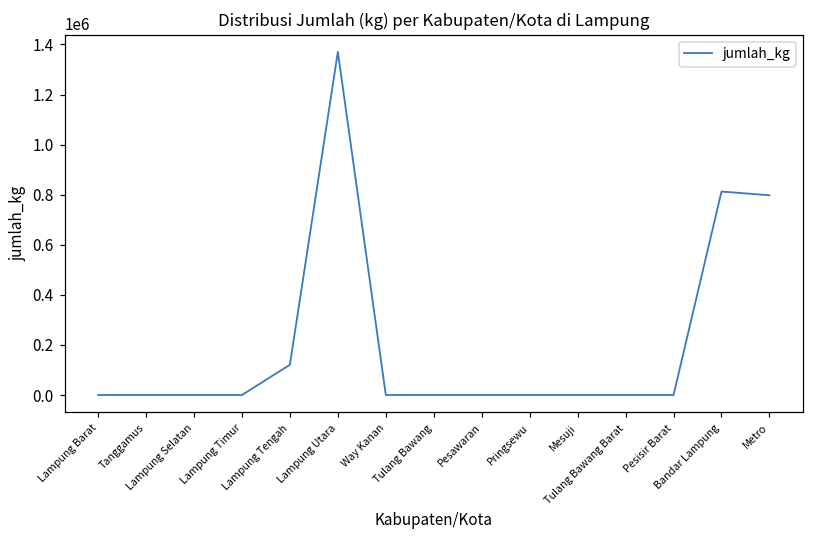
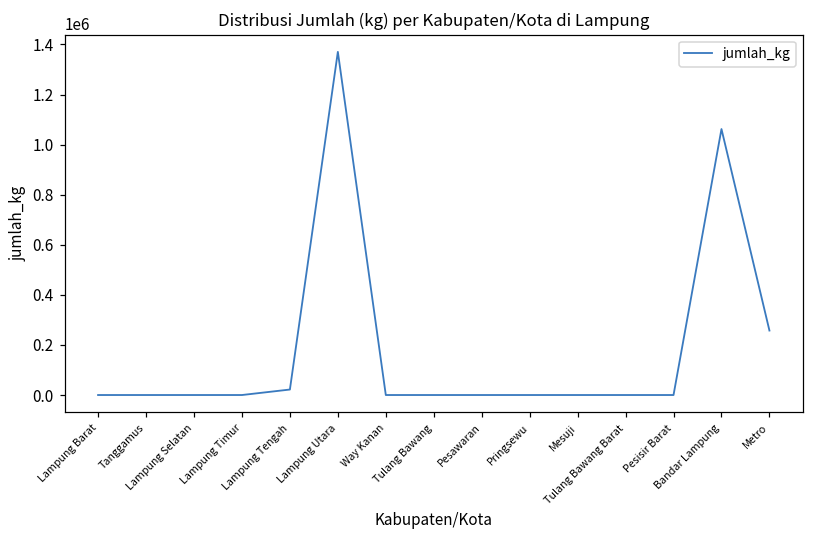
Lampung Tengah: 120000 -> 20000
Bandar Lampung: 810000 -> 1060000
Metro: 800000 -> 260000
